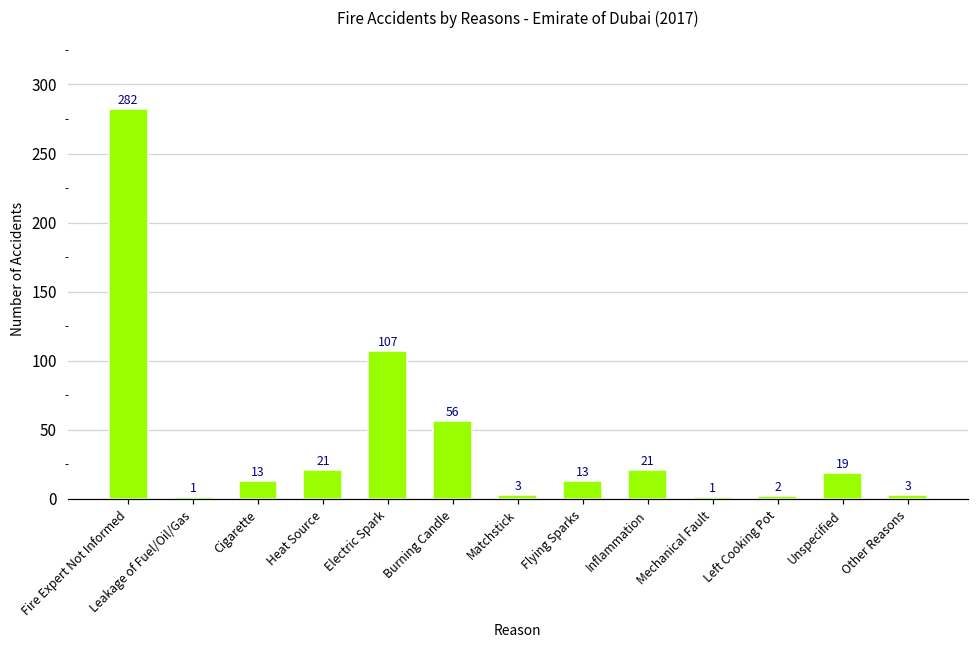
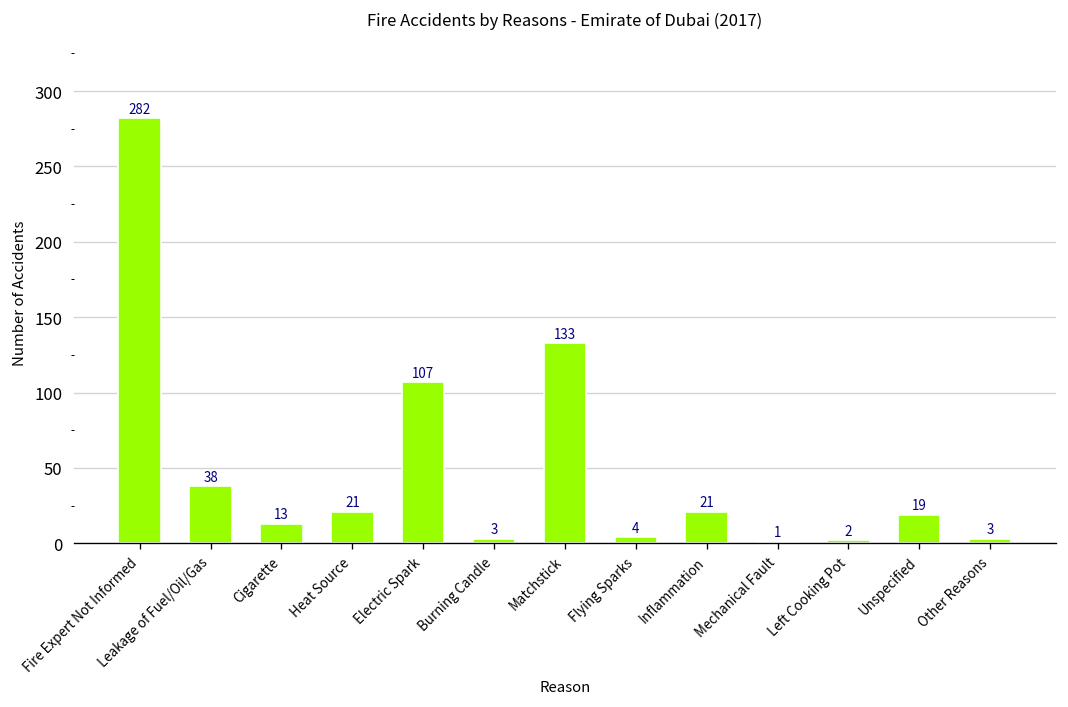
Leakage of Fuel/Oil/Gas: 1 -> 38
Burning Candle: 56 -> 3
Matchstick: 3 -> 133
Flying Sparks: 13 -> 4
